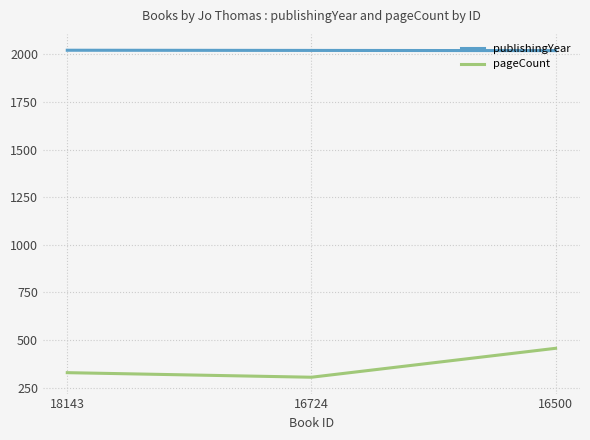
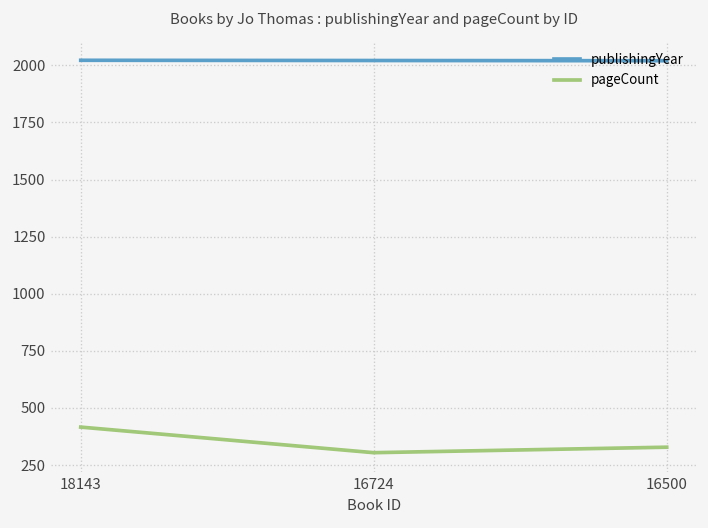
pageCount, 18143: 330 -> 420
pageCount, 16500: 460 -> 330
